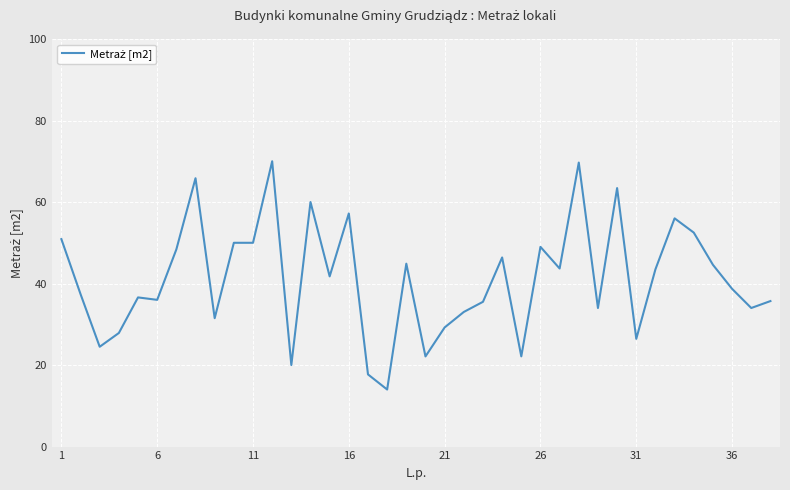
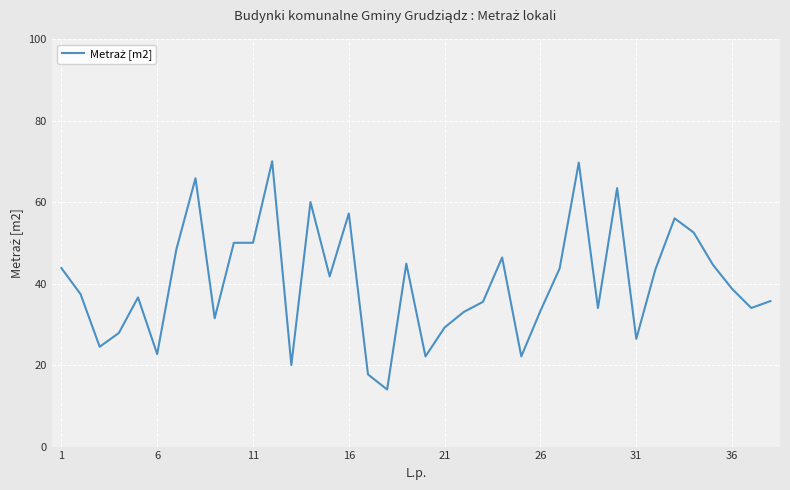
1: 51 -> 44
6: 36 -> 23
26: 49 -> 33
